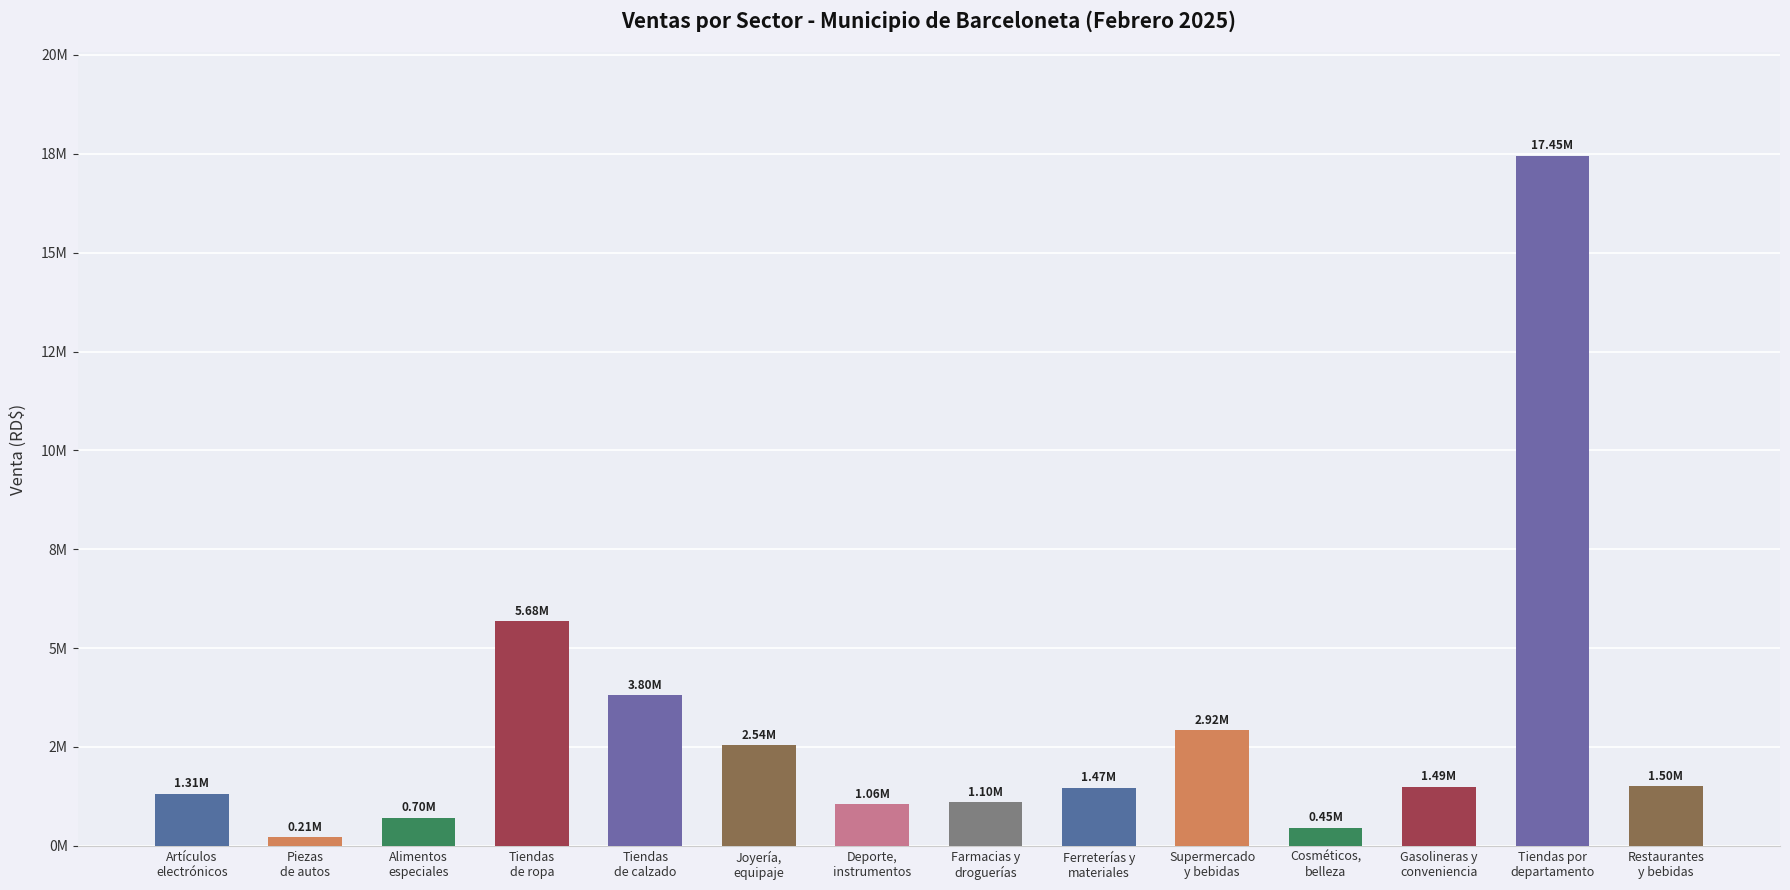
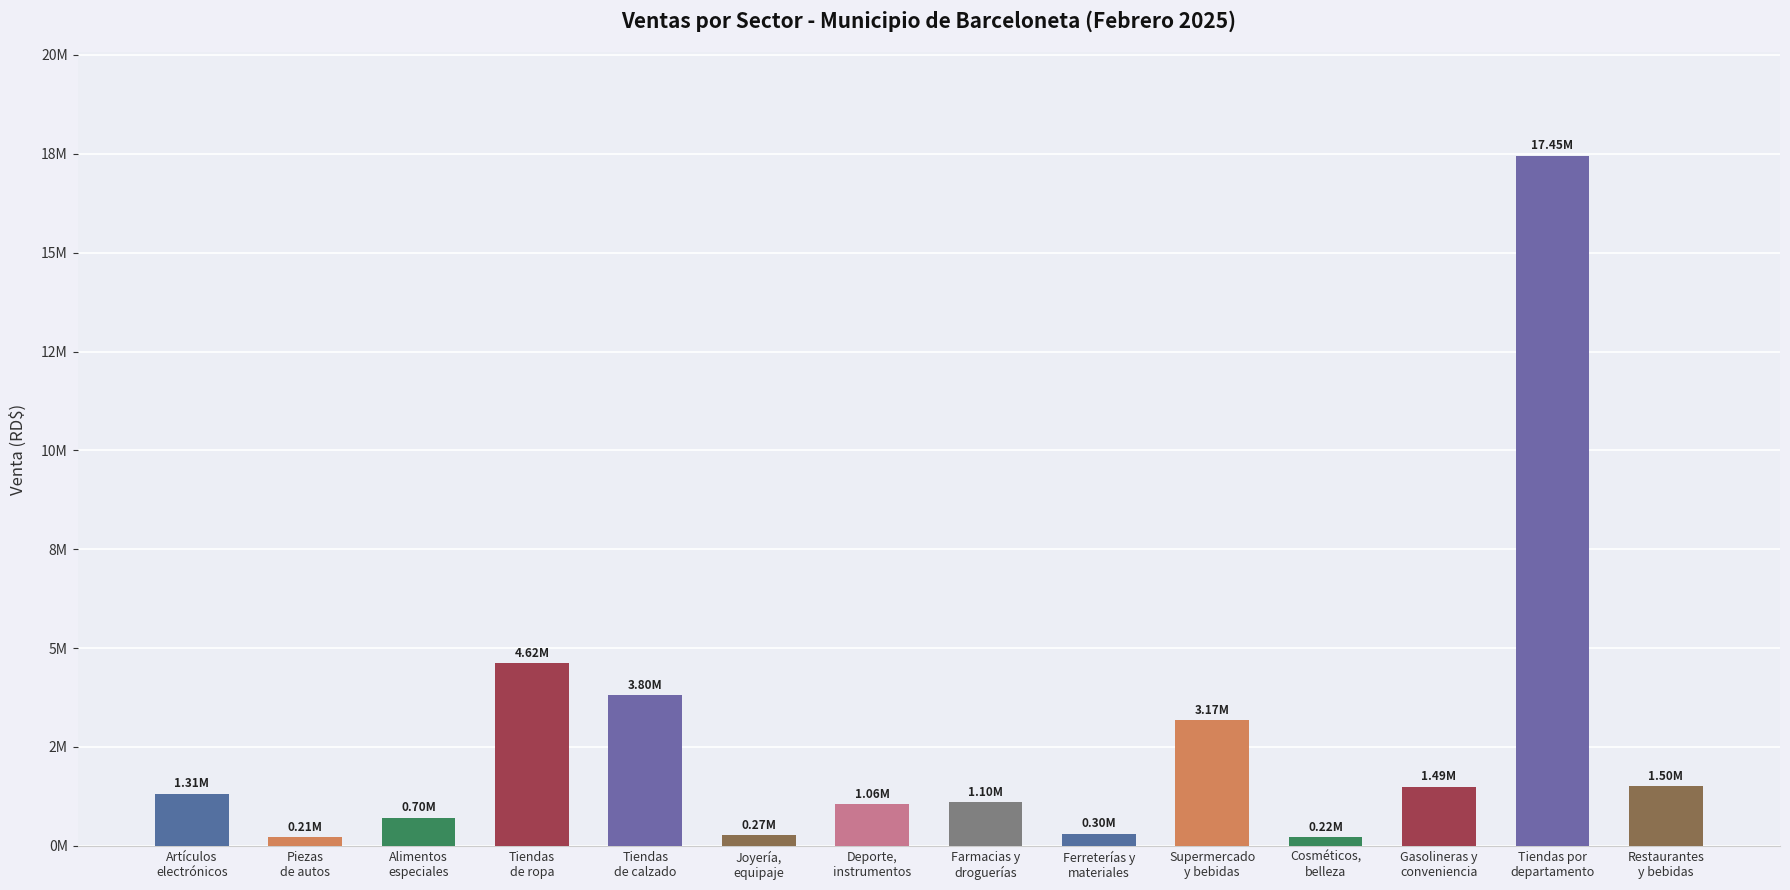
Tiendas de ropa: 5.68M -> 4.62M
Joyería, equipaje: 2.54M -> 0.27M
Ferreterías y materiales: 1.47M -> 0.30M
Supermercado y bebidas: 2.92M -> 3.17M
Cosméticos, belleza: 0.45M -> 0.22M
